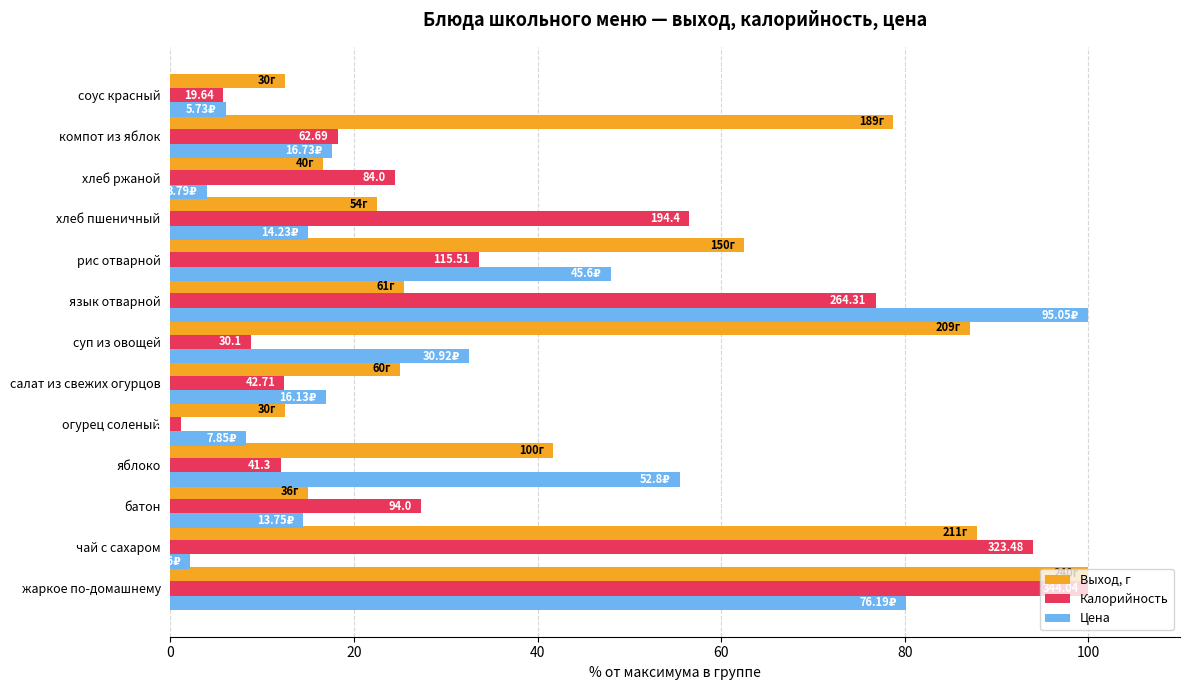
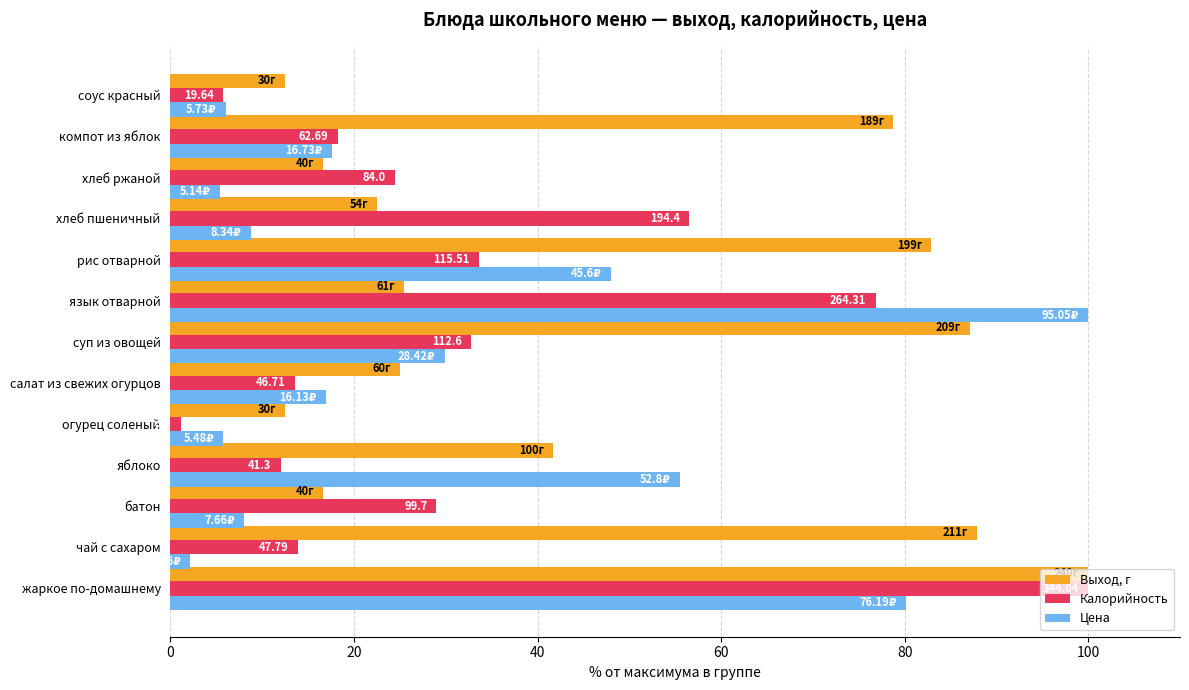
Цена, хлеб ржаной: 3.79₽ -> 5.14₽
Цена, хлеб пшеничный: 14.23₽ -> 8.34₽
Выход, г, рис отварной: 150г -> 199г
Калорийность, суп из овощей: 30.1 -> 112.6
Цена, суп из овощей: 30.92₽ -> 28.42₽
Калорийность, салат из свежих огурцов: 42.71 -> 46.71
Цена, огурец соленый: 7.85₽ -> 5.48₽
Выход, г, батон: 36г -> 40г
Калорийность, батон: 94.0 -> 99.7
Цена, батон: 13.75₽ -> 7.66₽
Калорийность, чай с сахаром: 323.48 -> 47.79
